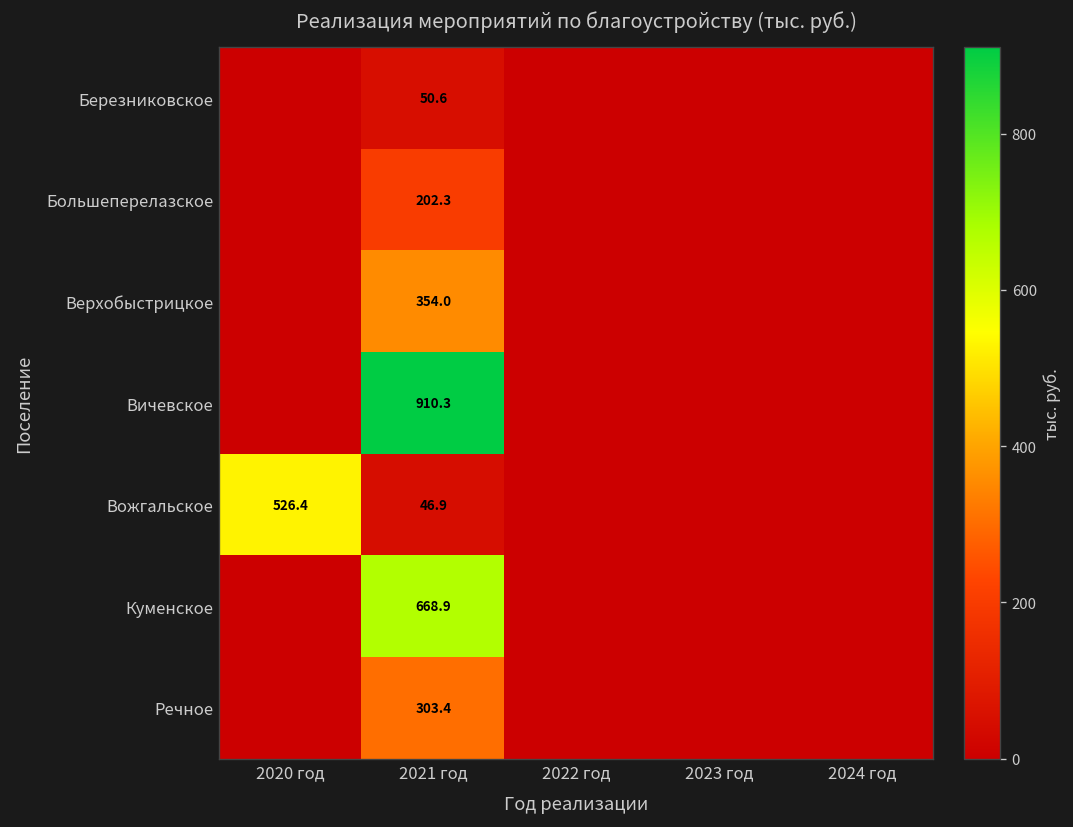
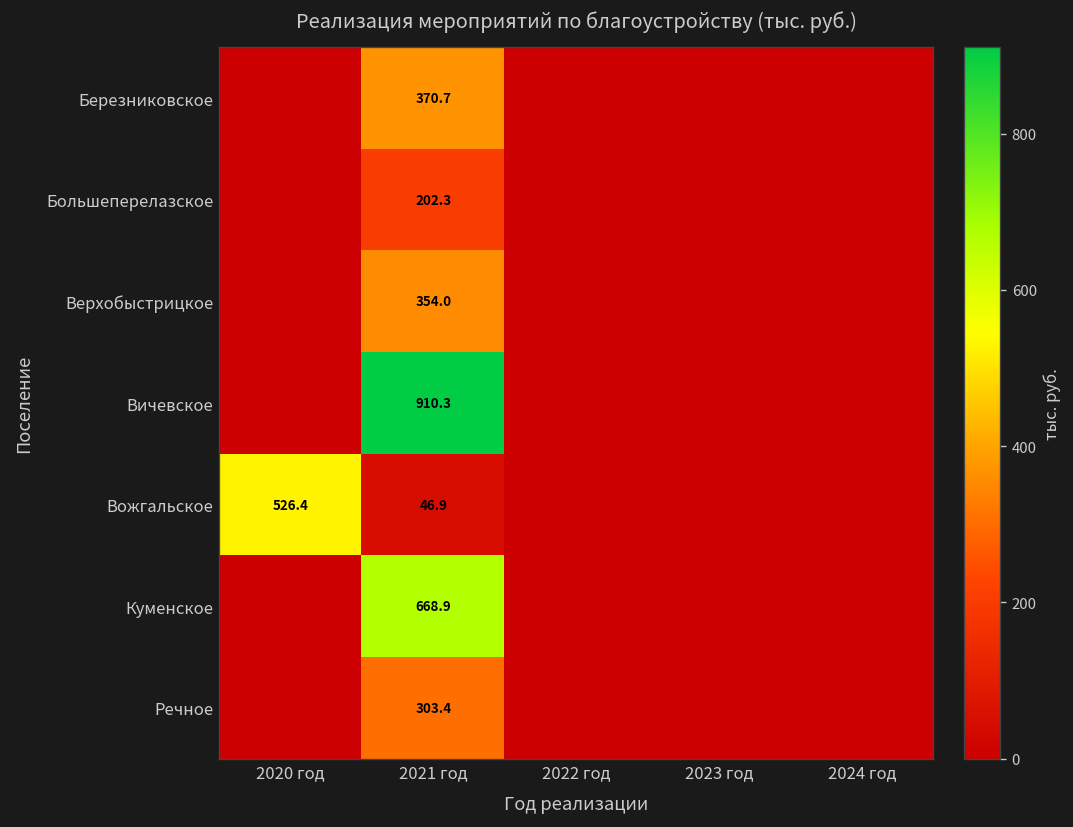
Березниковское, 2021 год: 50.6 -> 370.7
